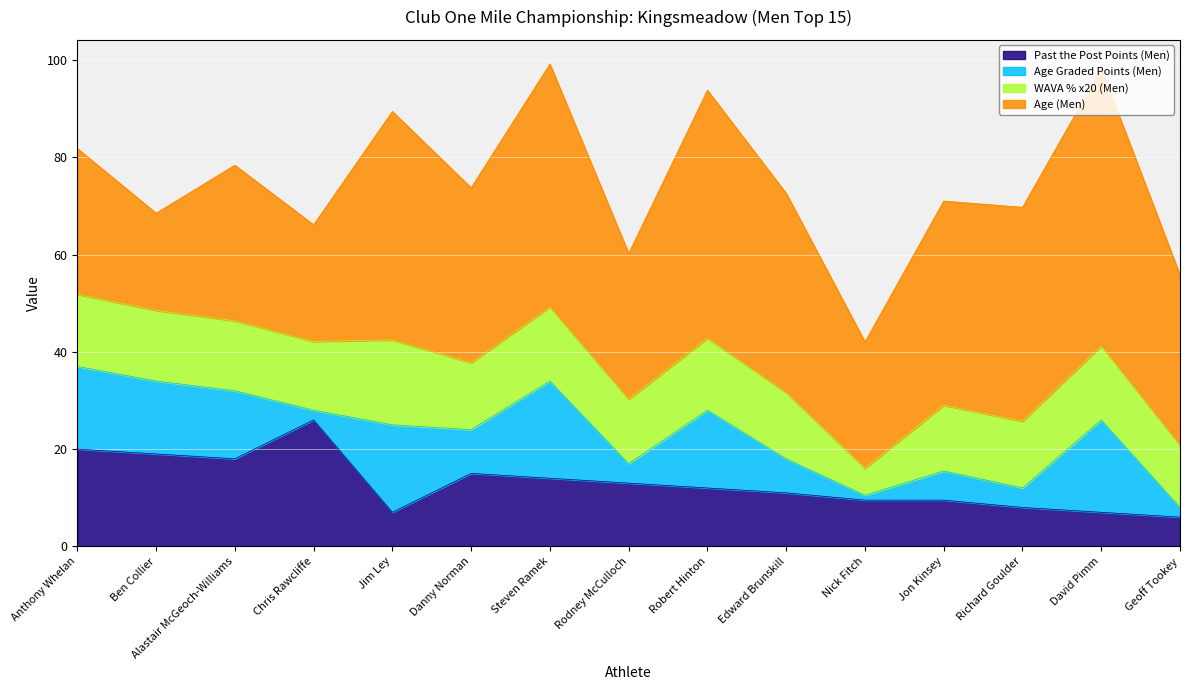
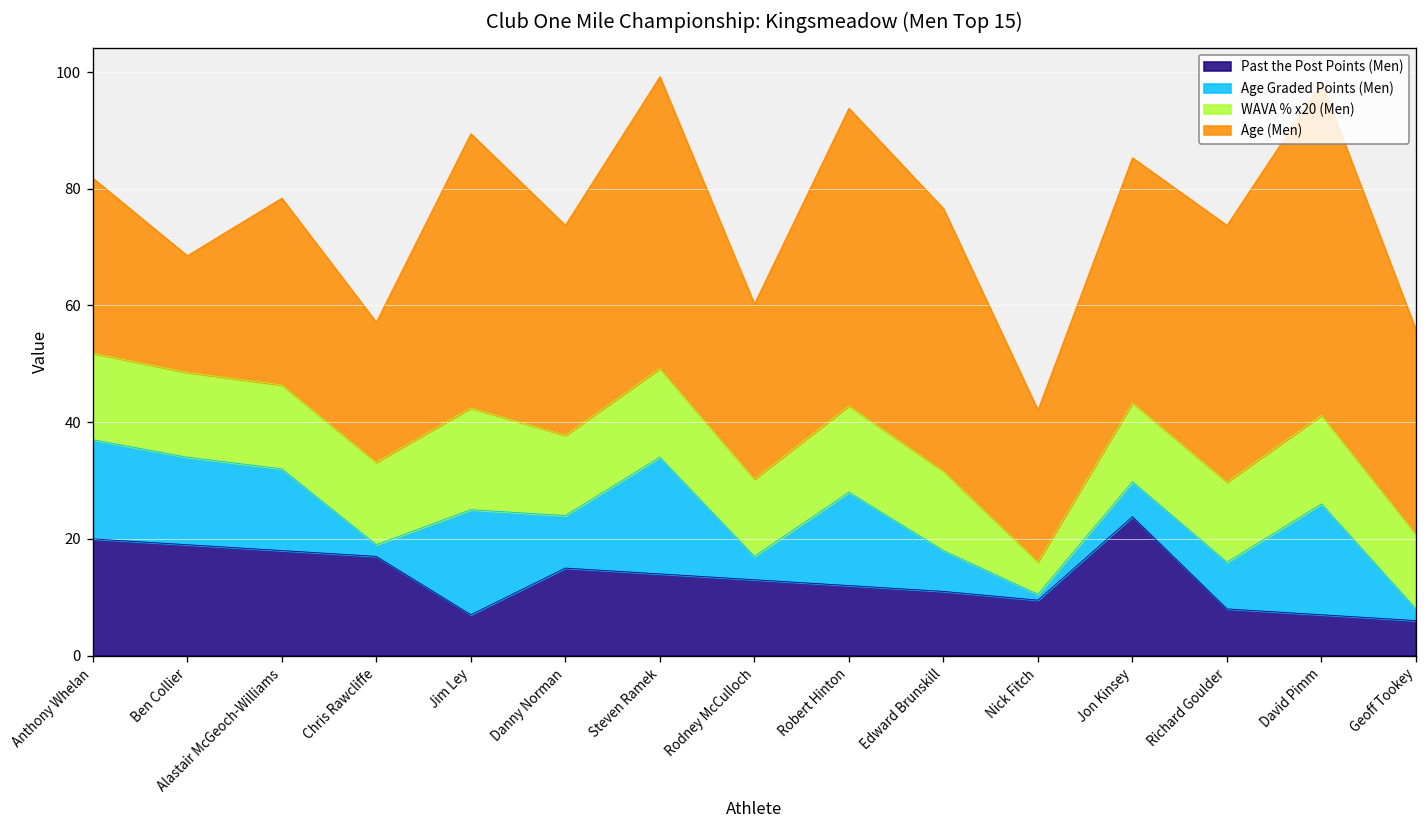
Past the Post Points (Men), Chris Rawcliffe: 26 -> 17
Age (Men), Edward Brunskill: 41 -> 45
Past the Post Points (Men), Jon Kinsey: 10 -> 24
Age Graded Points (Men), Richard Goulder: 4 -> 8
